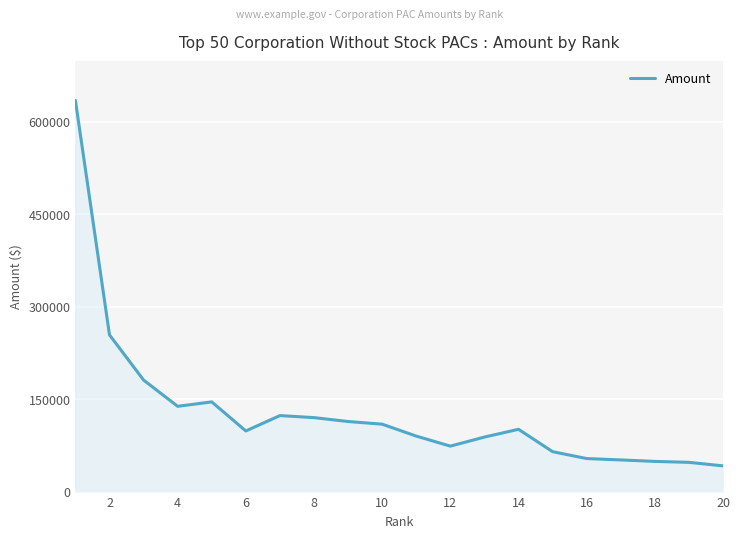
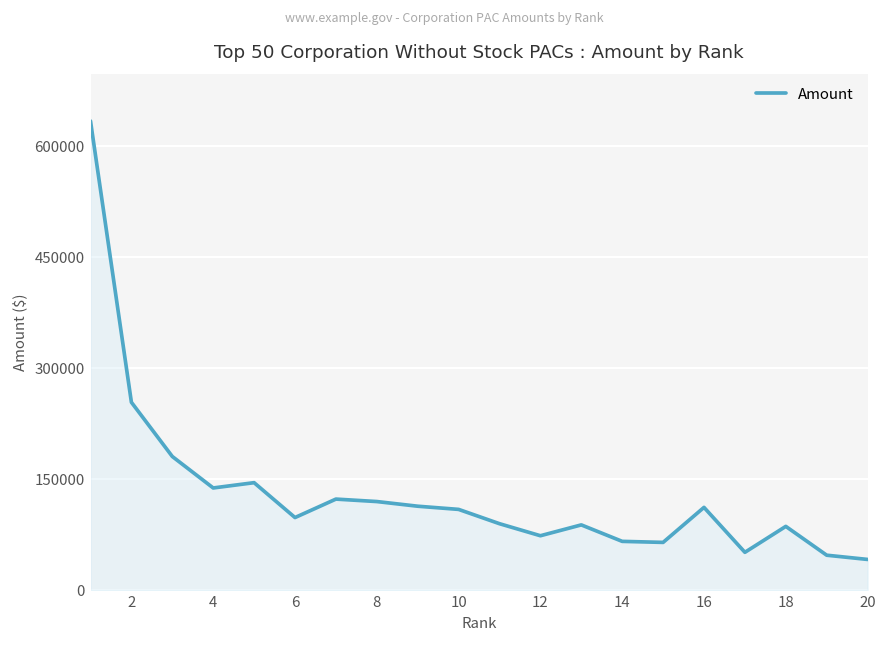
14: 100000 -> 70000
16: 50000 -> 110000
18: 50000 -> 90000
